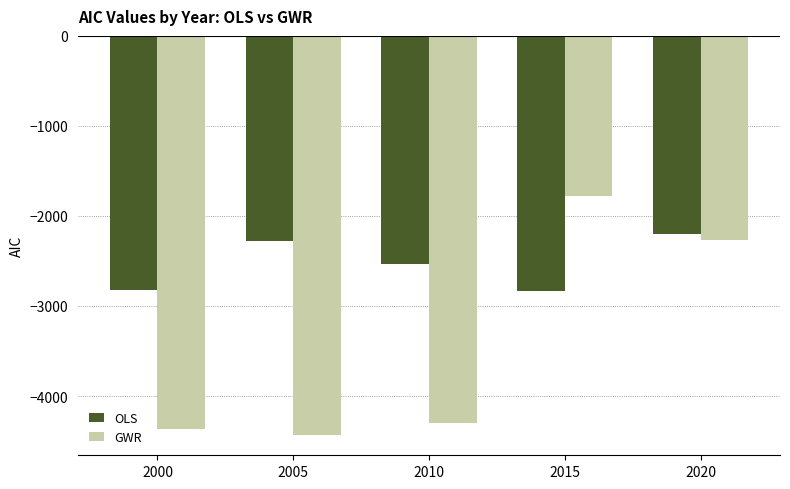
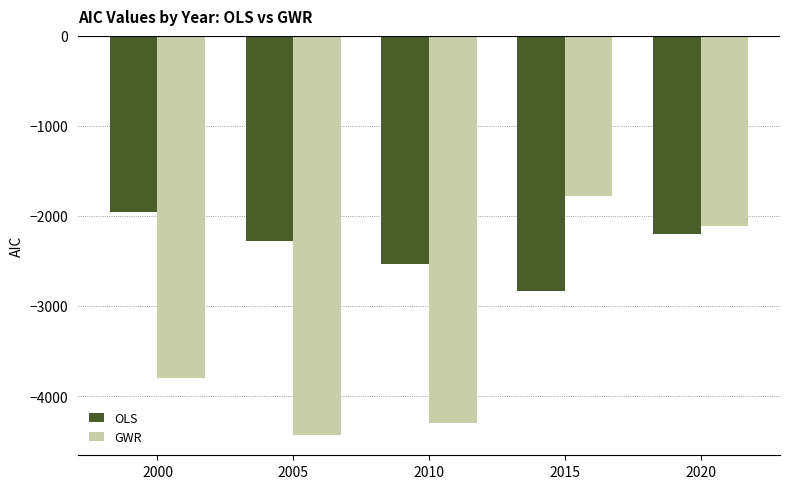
OLS, 2000: -2800 -> -2000
GWR, 2000: -4400 -> -3800
GWR, 2020: -2300 -> -2100
